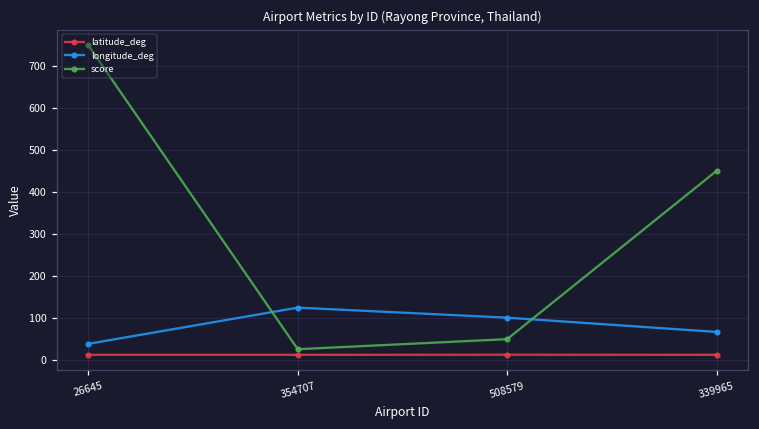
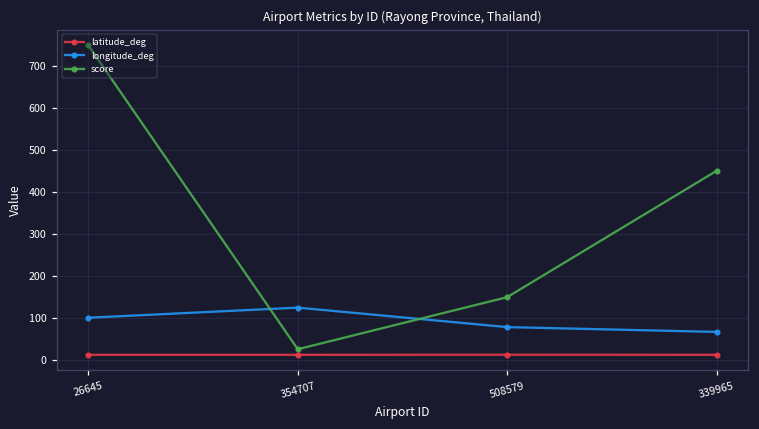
longitude_deg, 26645: 40 -> 100
longitude_deg, 508579: 100 -> 80
score, 508579: 50 -> 150
